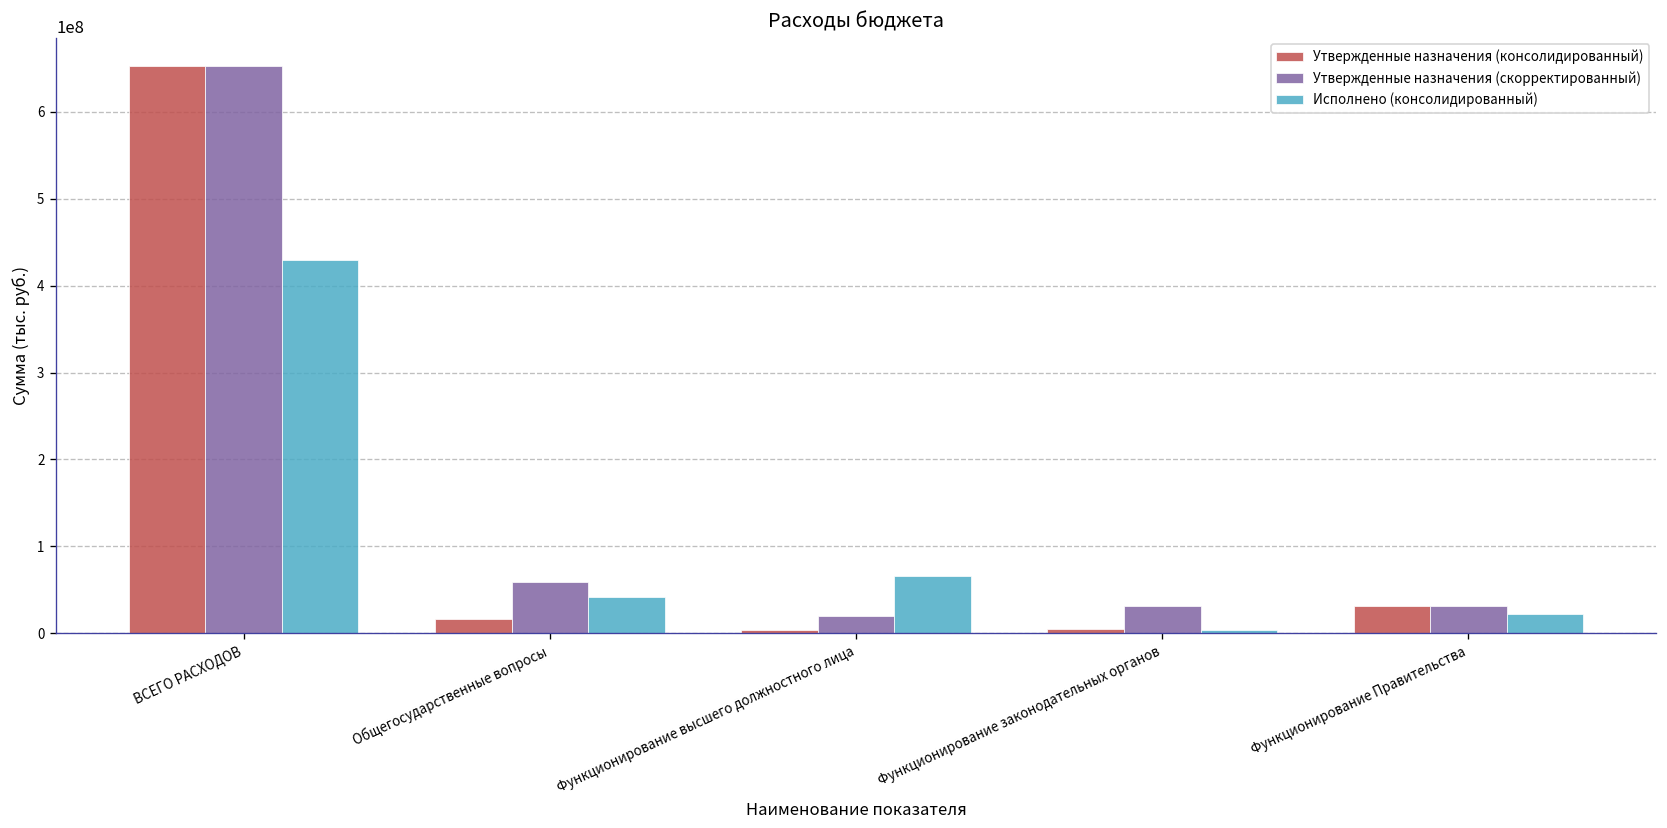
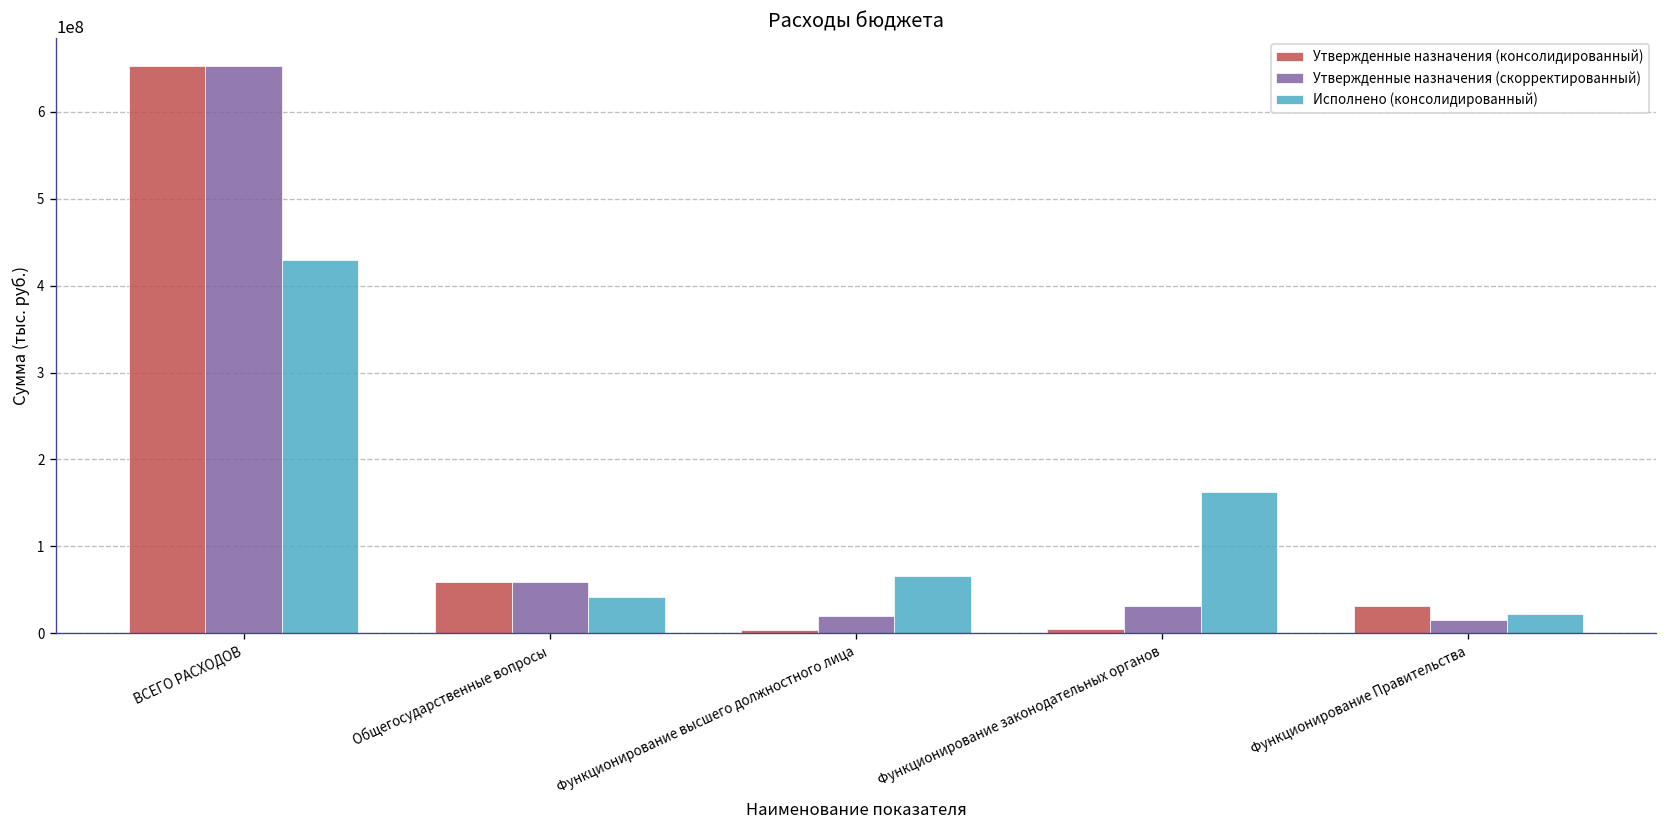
Утвержденные назначения (консолидированный), Общегосударственные вопросы: 20000000 -> 60000000
Исполнено (консолидированный), Функционирование законодательных органов: 0 -> 160000000
Утвержденные назначения (скорректированный), Функционирование Правительства: 30000000 -> 10000000
